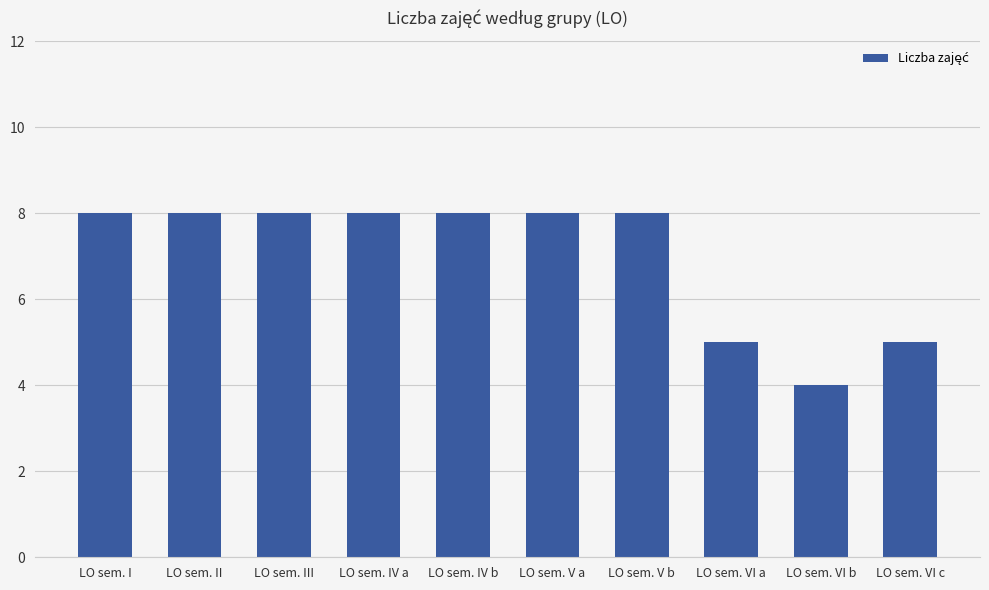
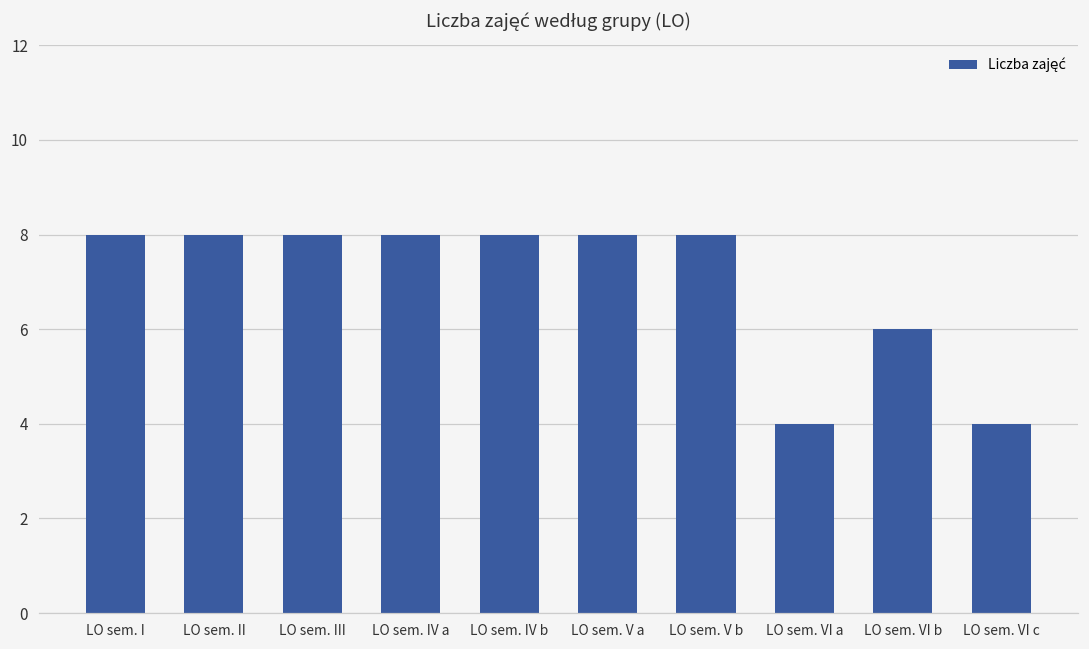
LO sem. VI a: 5 -> 4
LO sem. VI b: 4 -> 6
LO sem. VI c: 5 -> 4
